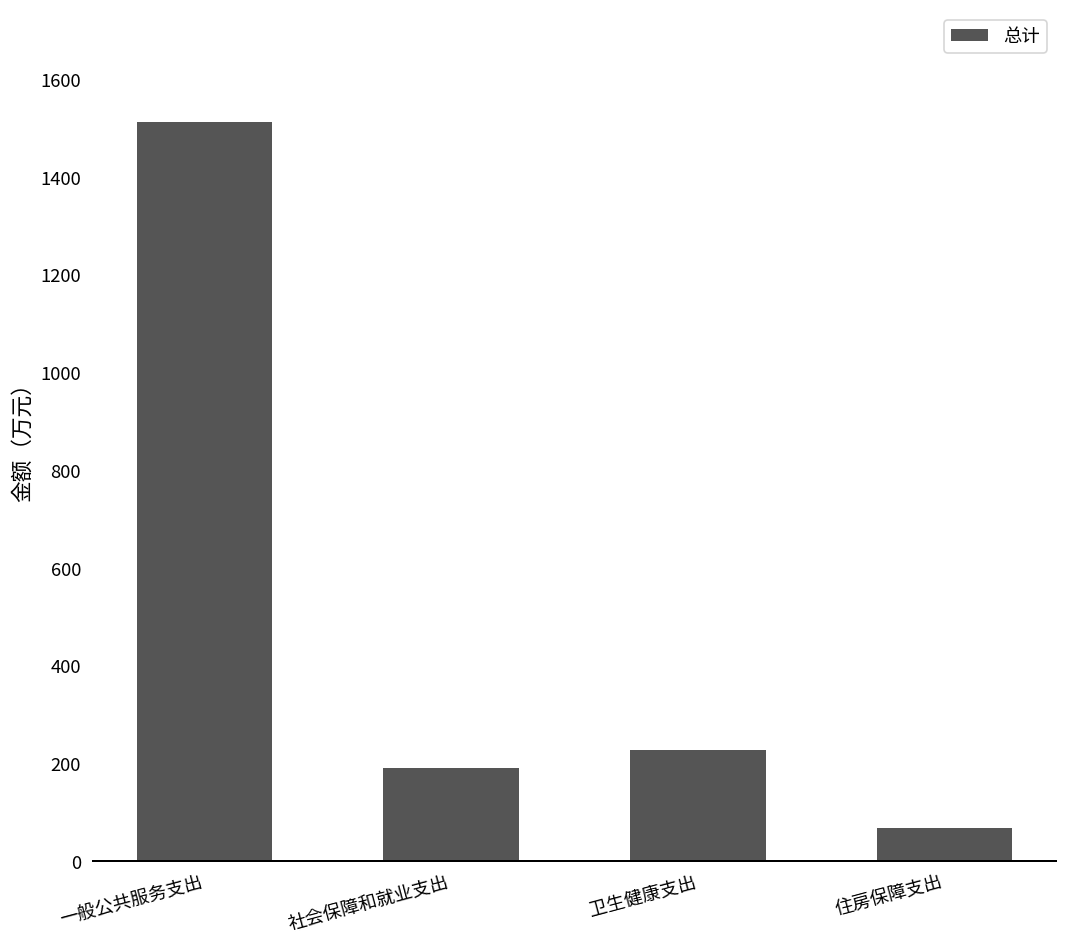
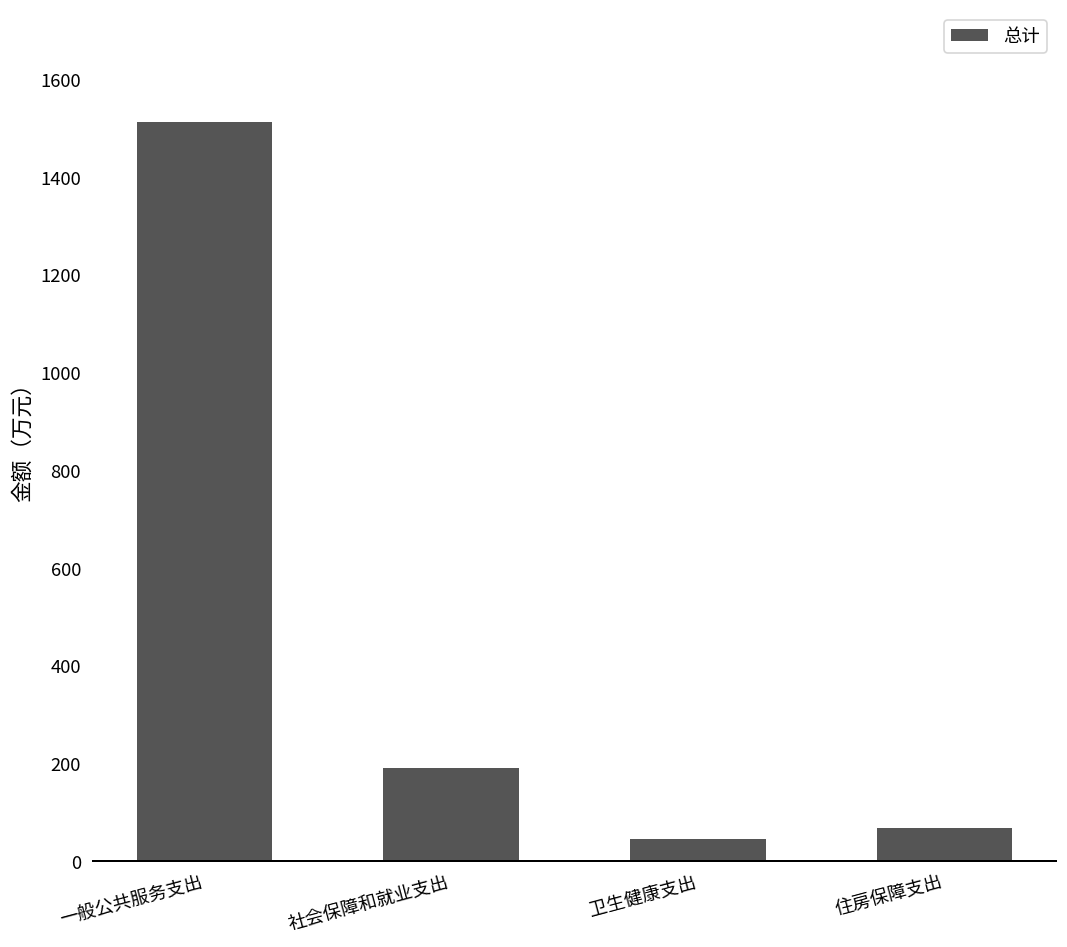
卫生健康支出: 230 -> 40
